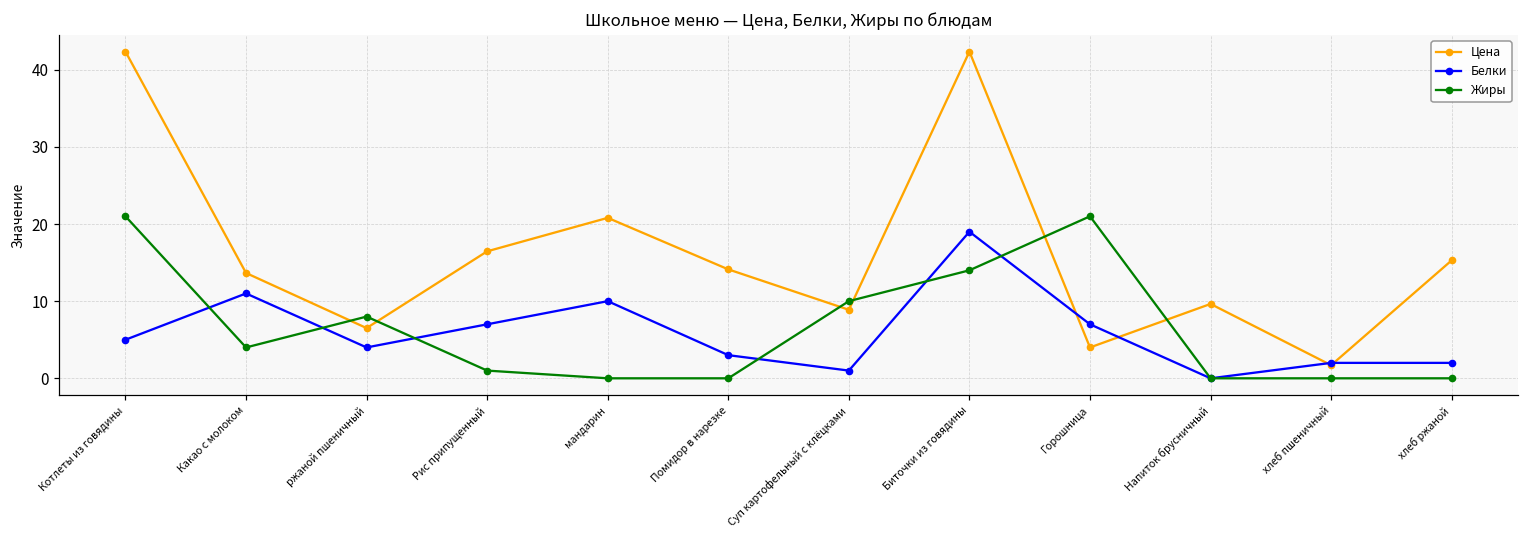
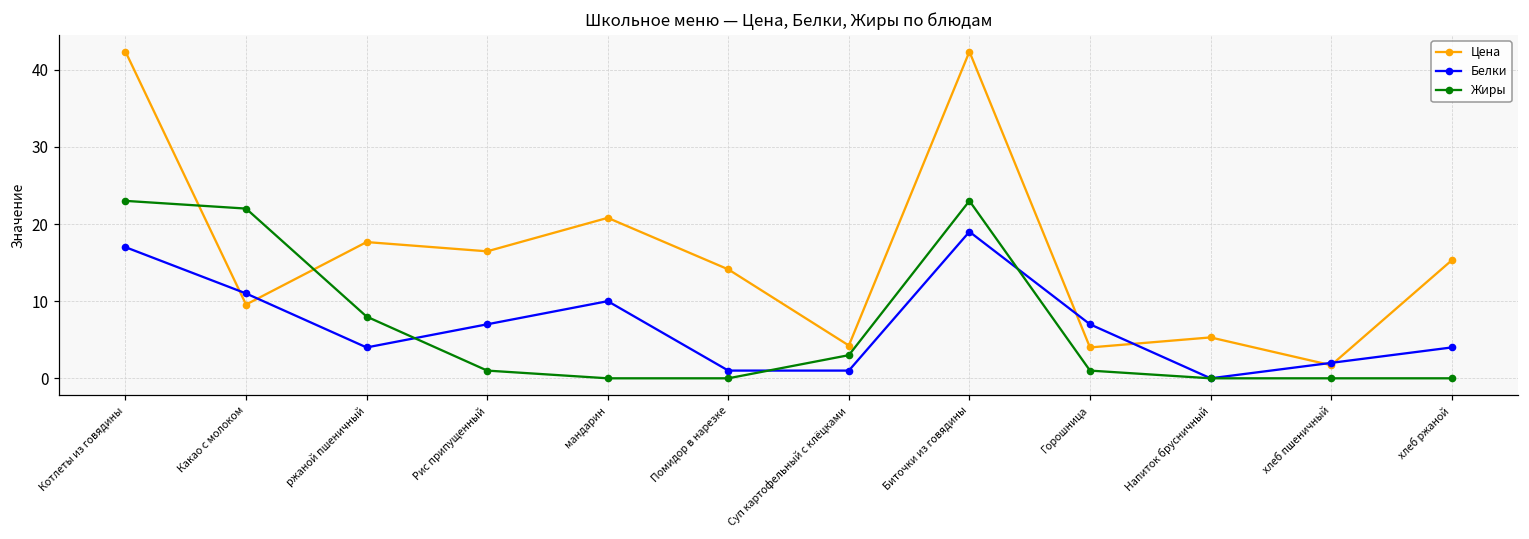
Белки, Котлеты из говядины: 5 -> 17
Жиры, Котлеты из говядины: 21 -> 23
Цена, Какао с молоком: 14 -> 10
Жиры, Какао с молоком: 4 -> 22
Цена, ржаной пшеничный: 7 -> 18
Белки, Помидор в нарезке: 3 -> 1
Цена, Суп картофельный с клёцками: 9 -> 4
Жиры, Суп картофельный с клёцками: 10 -> 3
Жиры, Биточки из говядины: 14 -> 23
Жиры, Горошница: 21 -> 1
Цена, Напиток брусничный: 10 -> 5
Белки, хлеб ржаной: 2 -> 4
